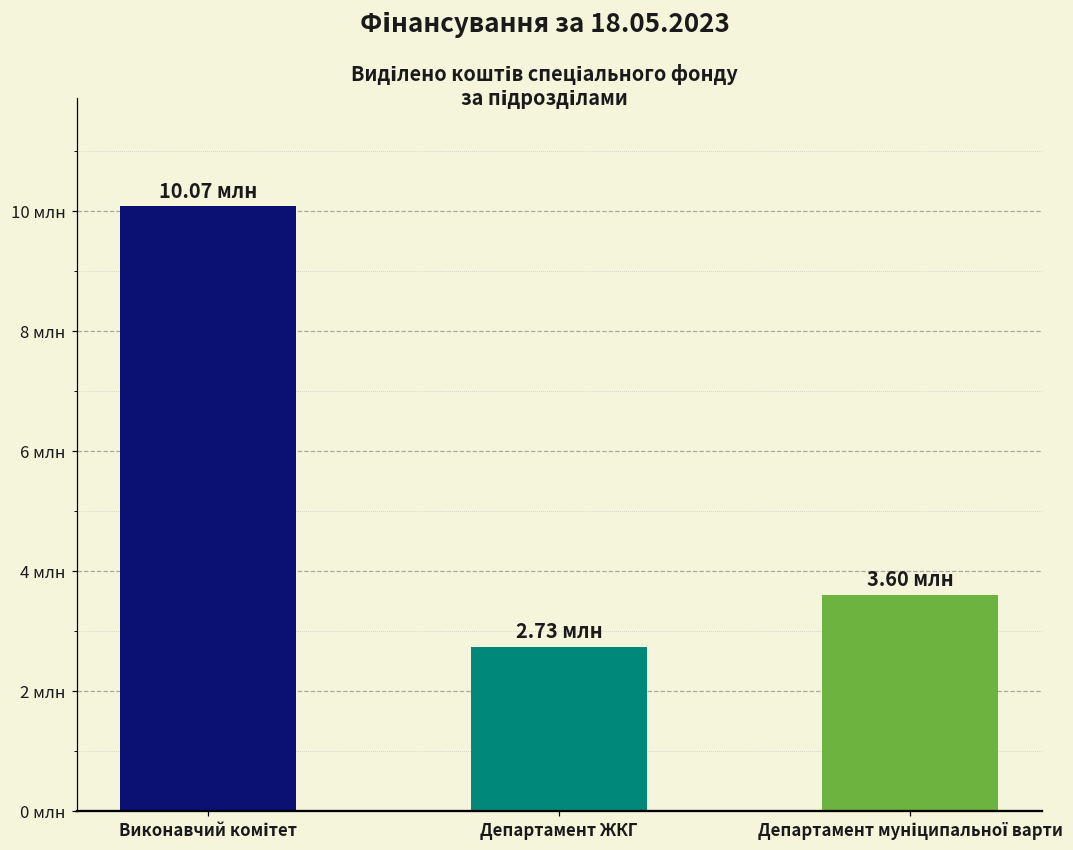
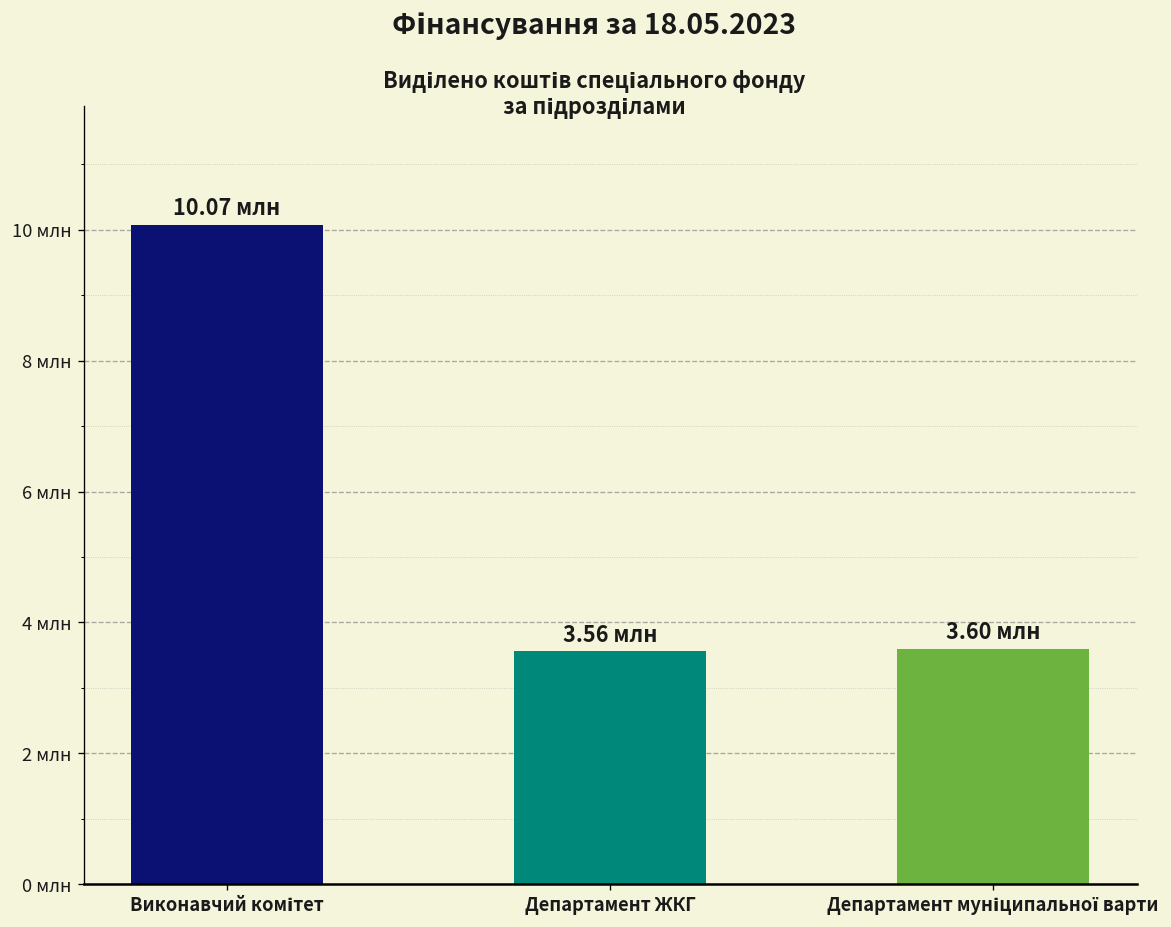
Департамент ЖКГ: 2.73 -> 3.56
